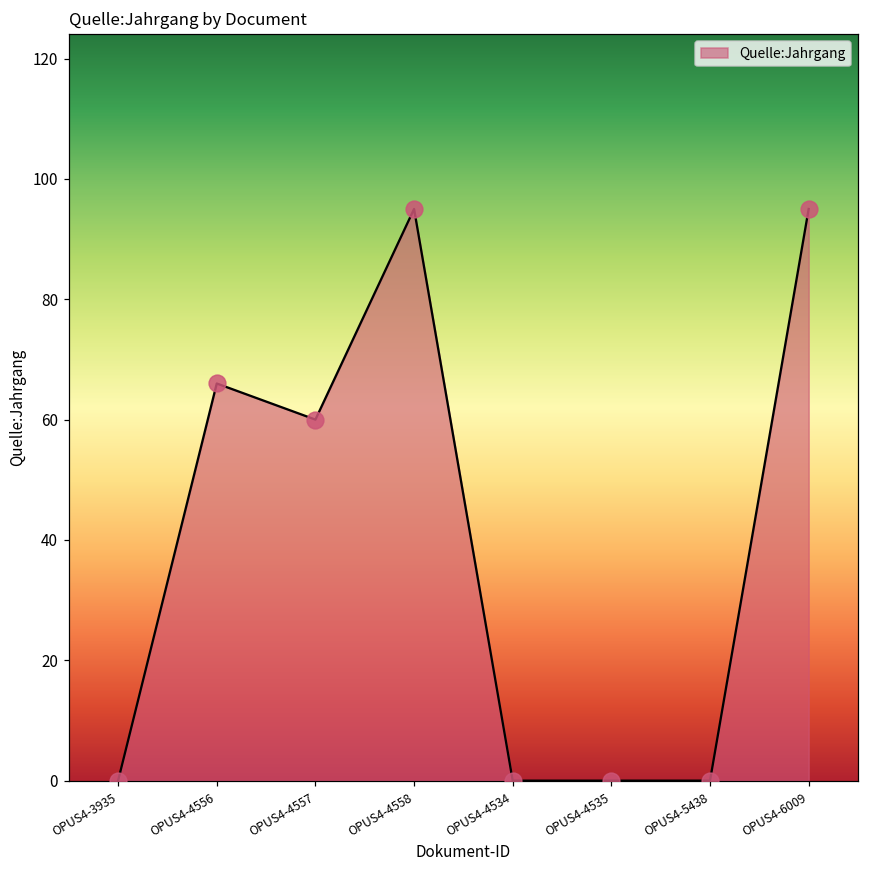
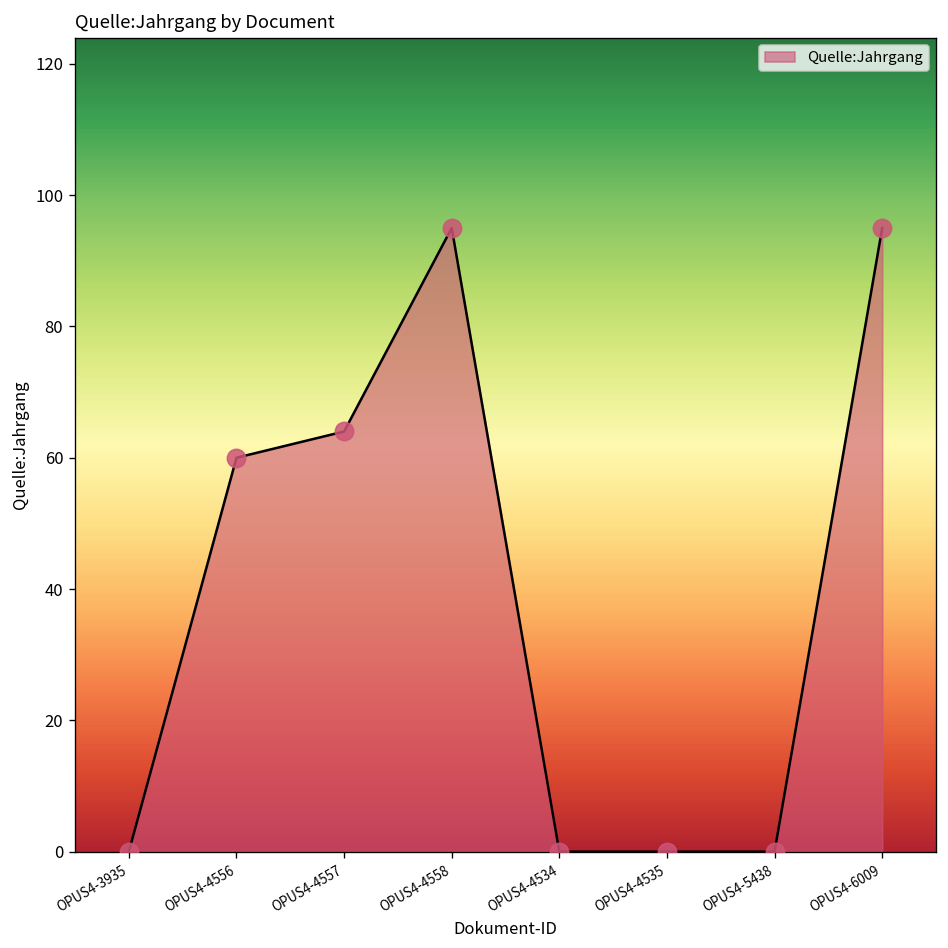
OPUS4-4556: 66 -> 60
OPUS4-4557: 60 -> 64
